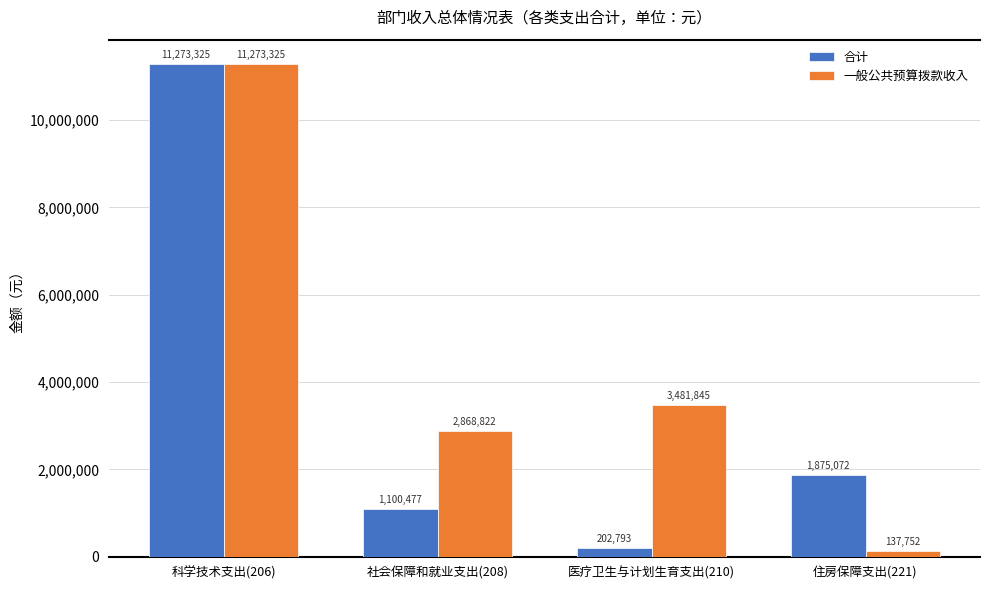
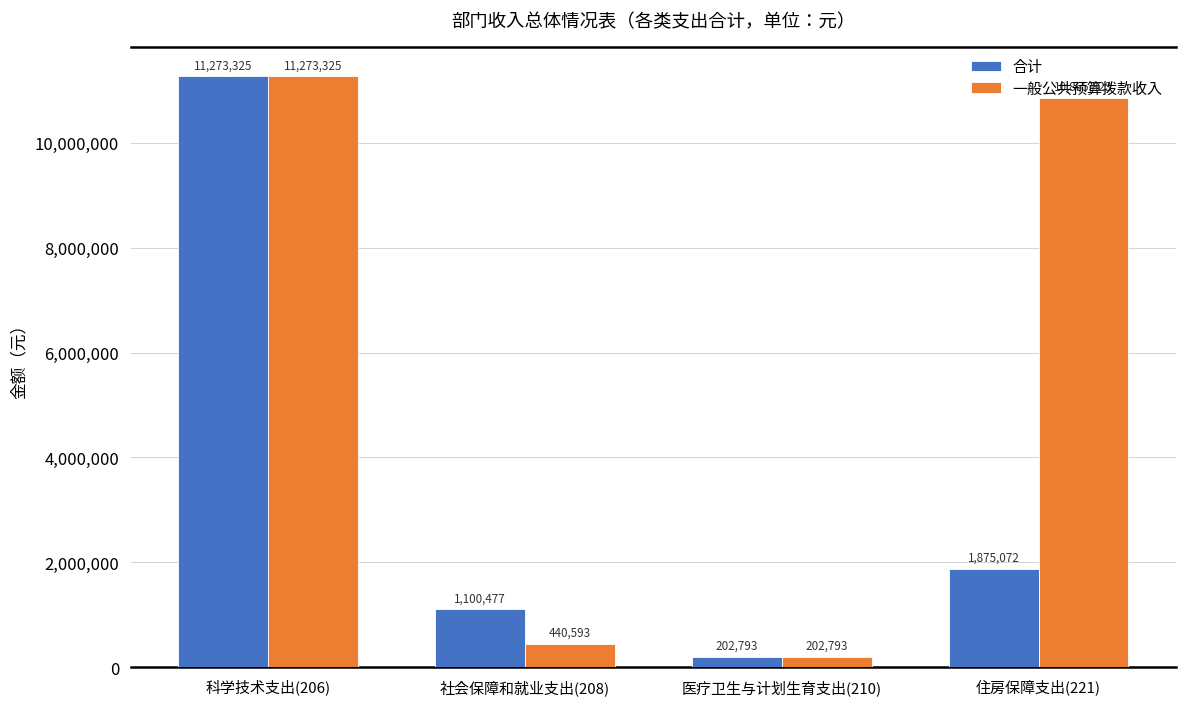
一般公共预算拨款收入, 社会保障和就业支出(208): 2,868,822 -> 440,593
一般公共预算拨款收入, 医疗卫生与计划生育支出(210): 3,481,845 -> 202,793
一般公共预算拨款收入, 住房保障支出(221): 137,752 -> 10,865,823
